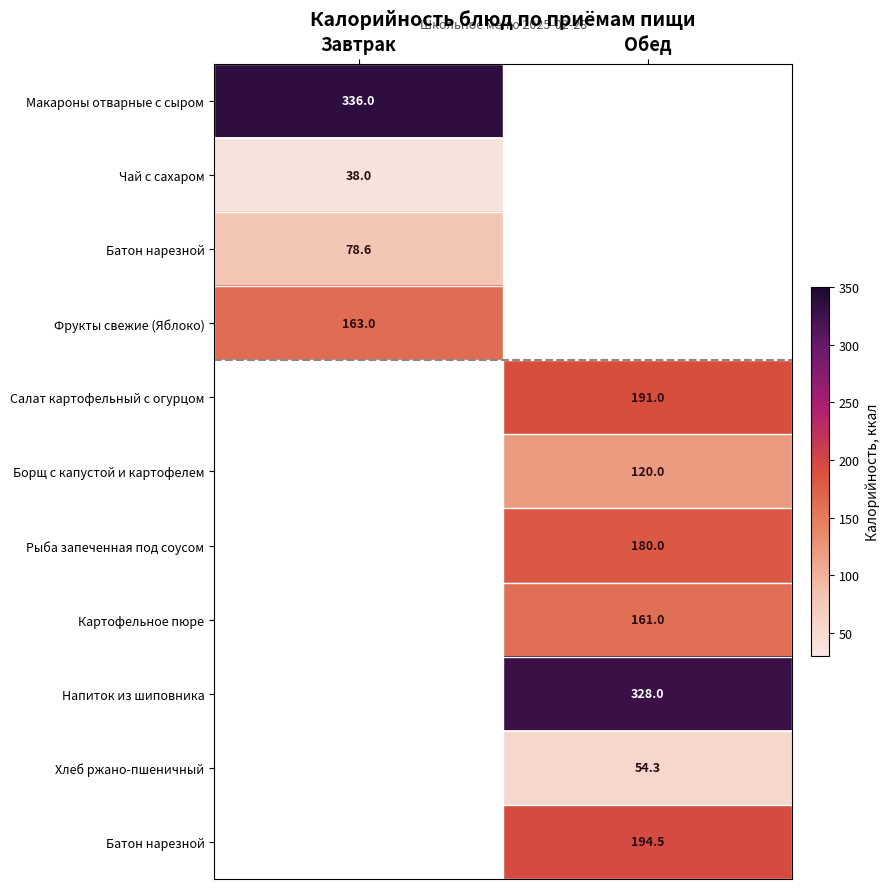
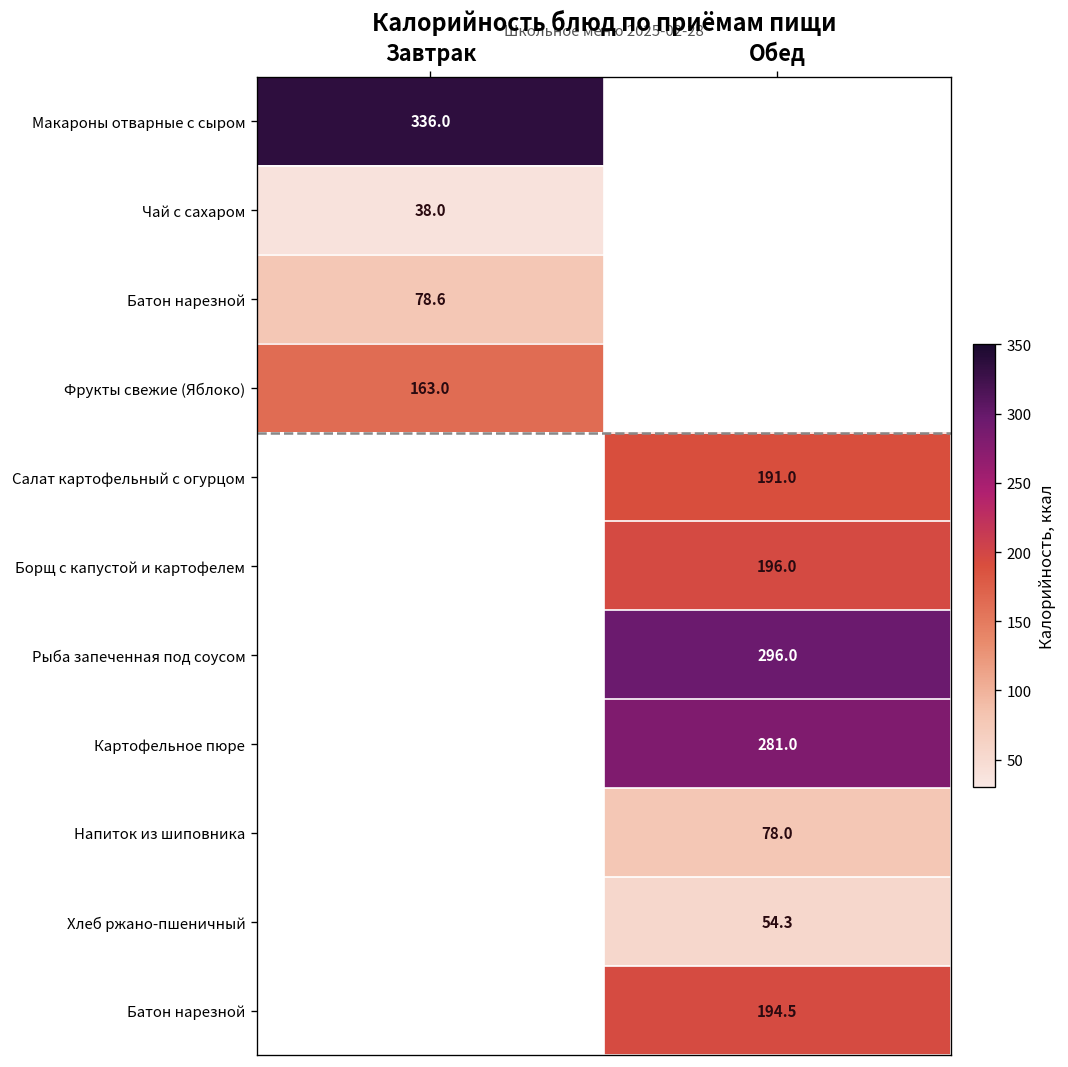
Борщ с капустой и картофелем, Обед: 120.0 -> 196.0
Рыба запеченная под соусом, Обед: 180.0 -> 296.0
Картофельное пюре, Обед: 161.0 -> 281.0
Напиток из шиповника, Обед: 328.0 -> 78.0
